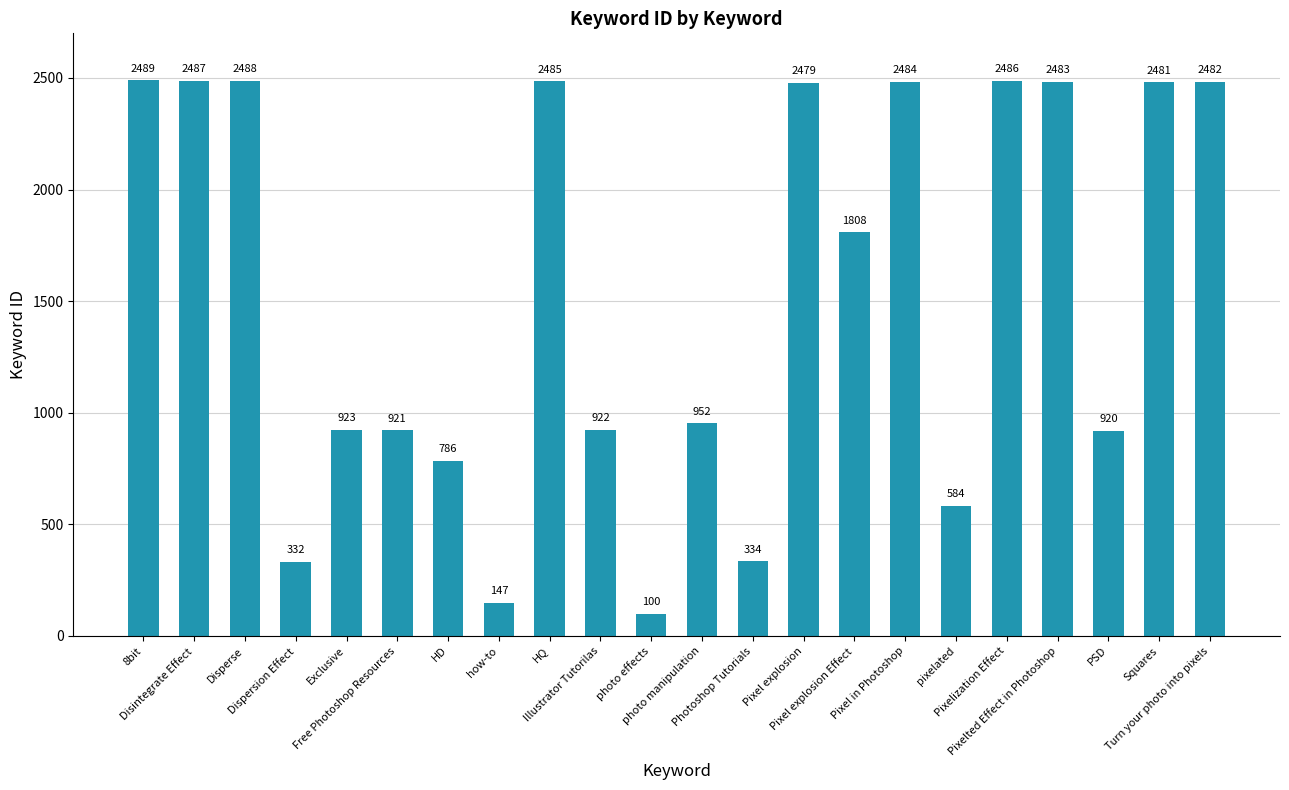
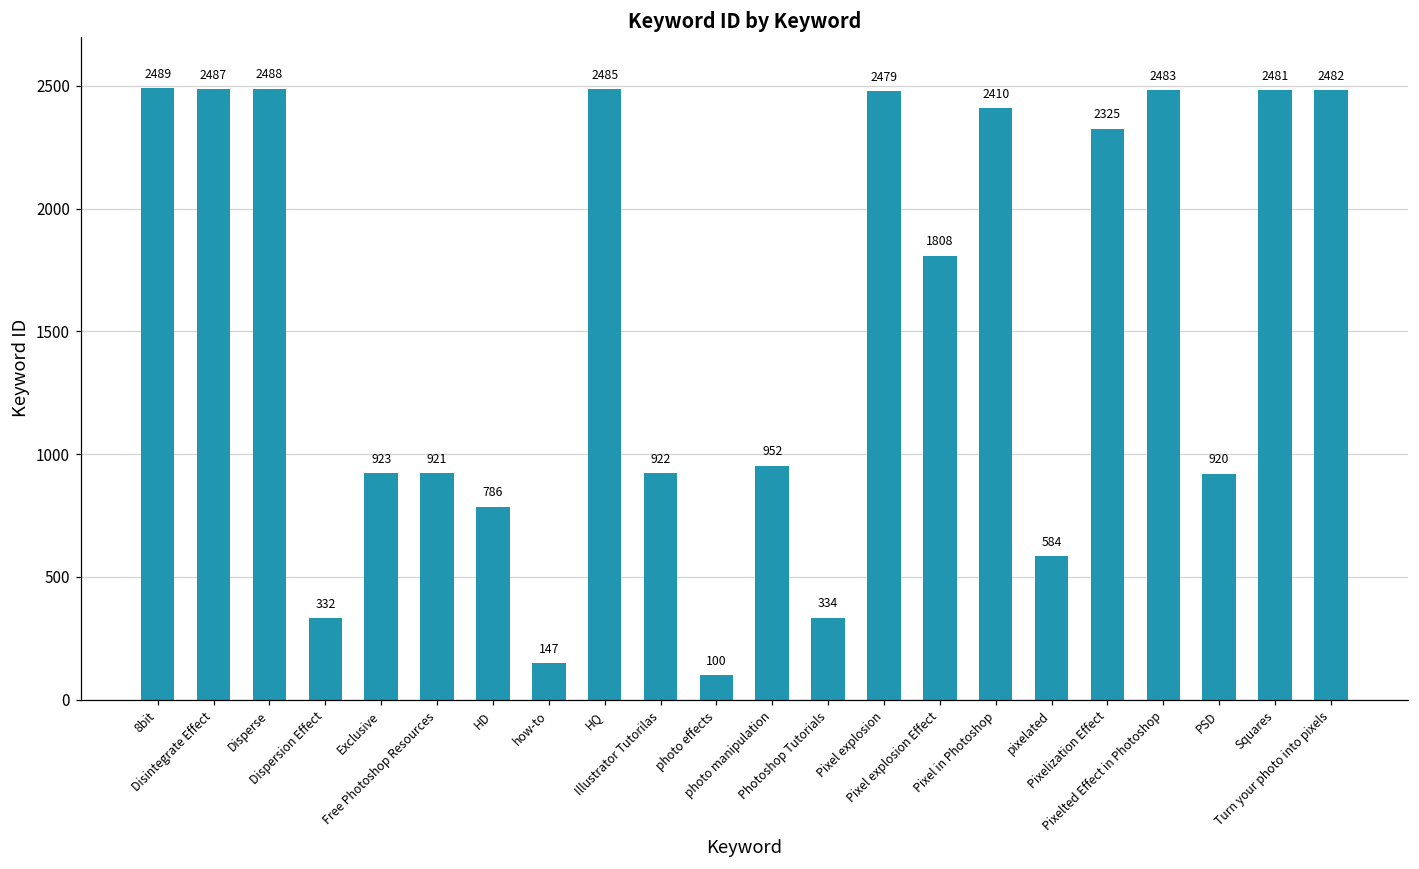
Pixel in Photoshop: 2484 -> 2410
Pixelization Effect: 2486 -> 2325
